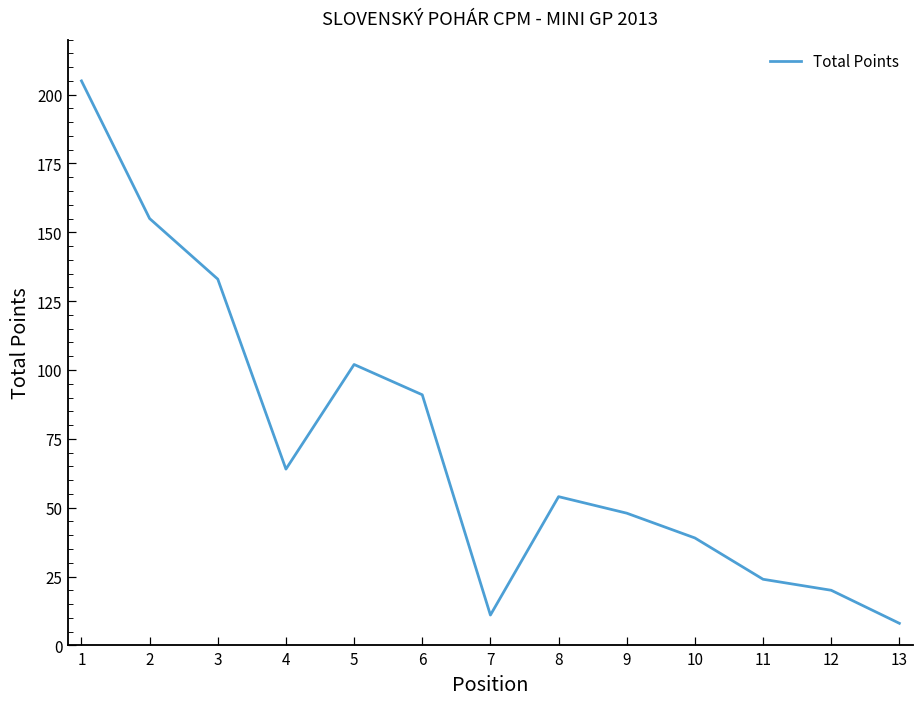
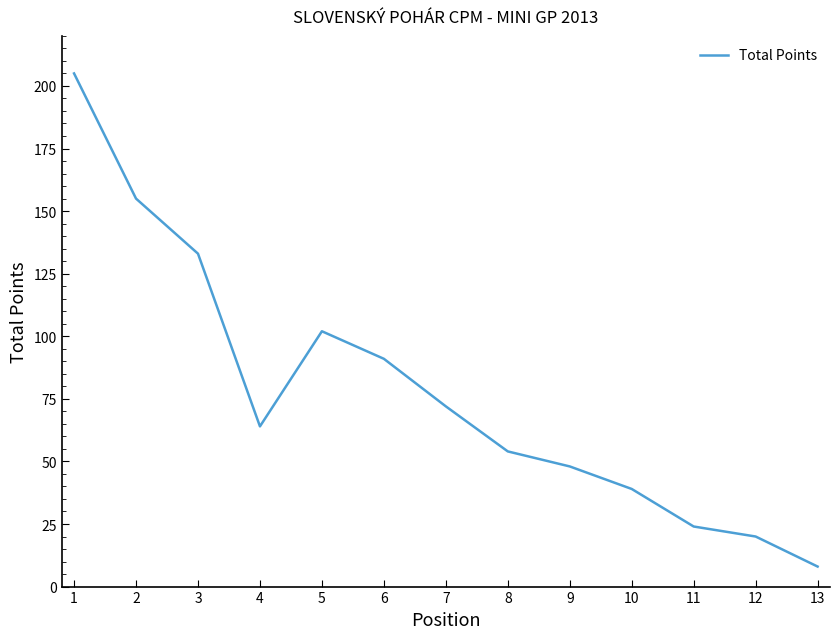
7: 11 -> 72
